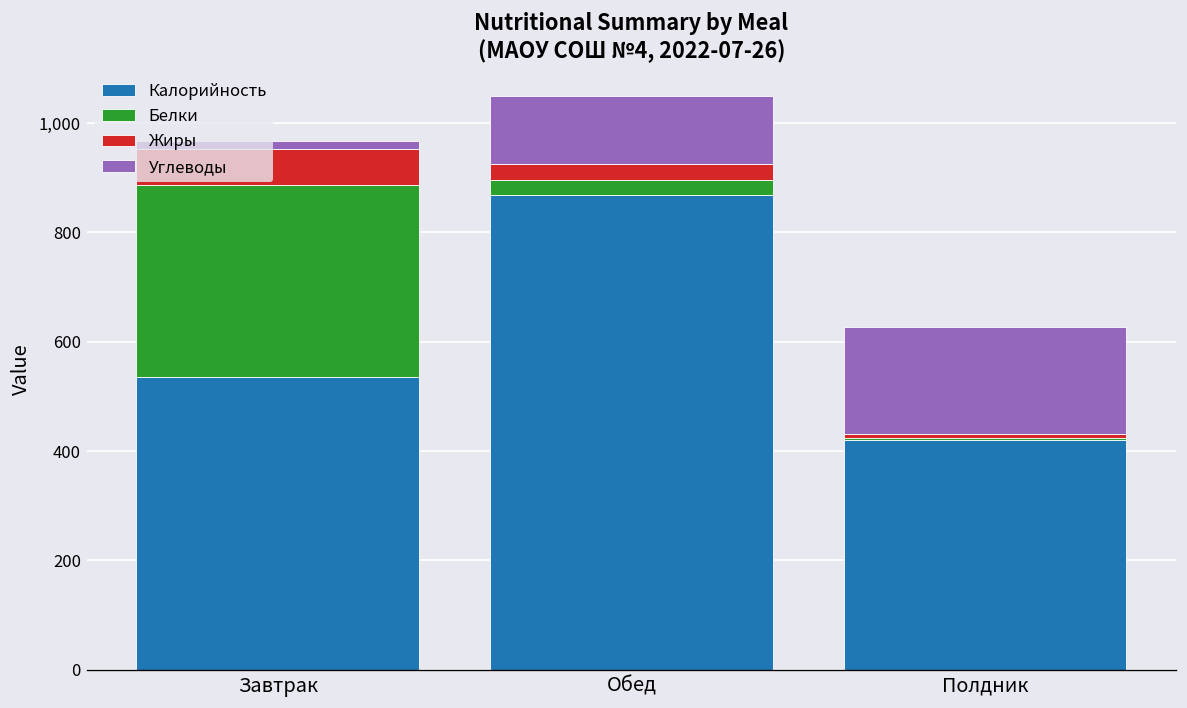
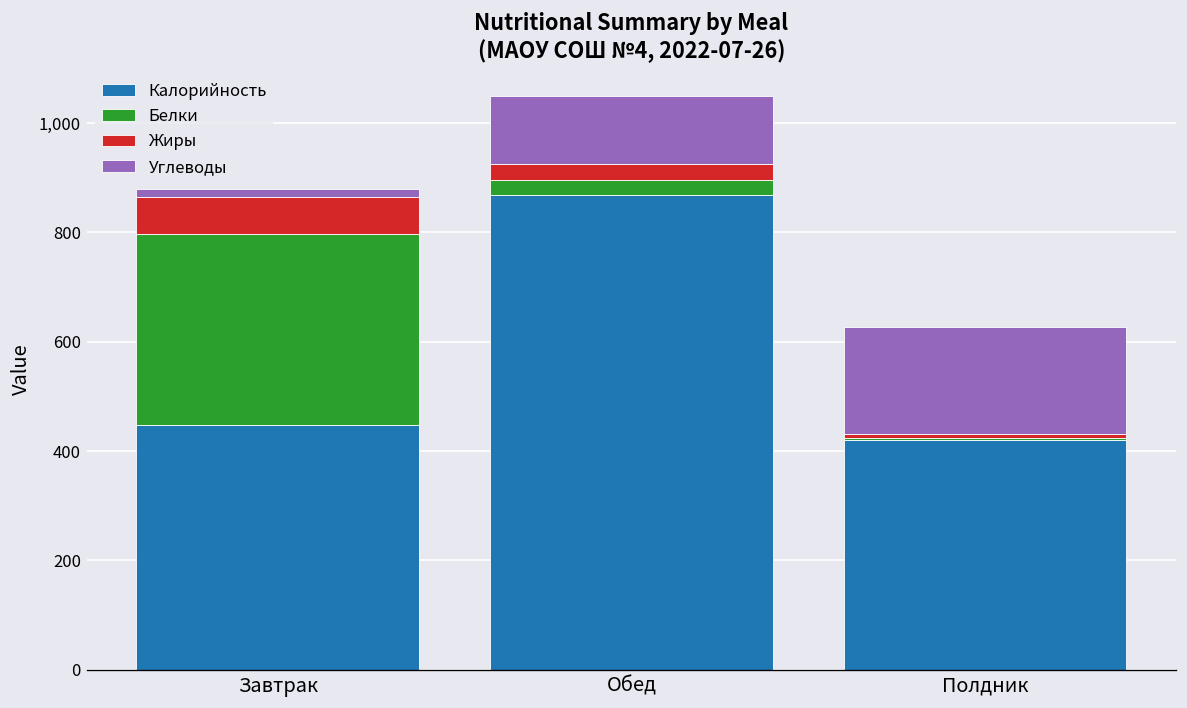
Калорийность, Завтрак: 540 -> 450
